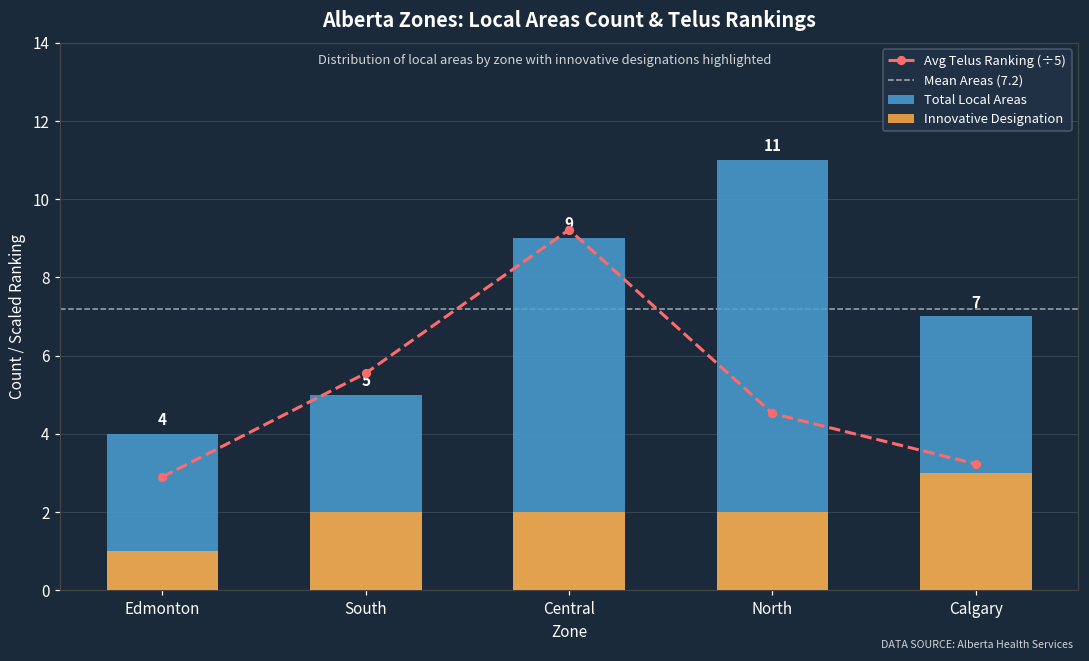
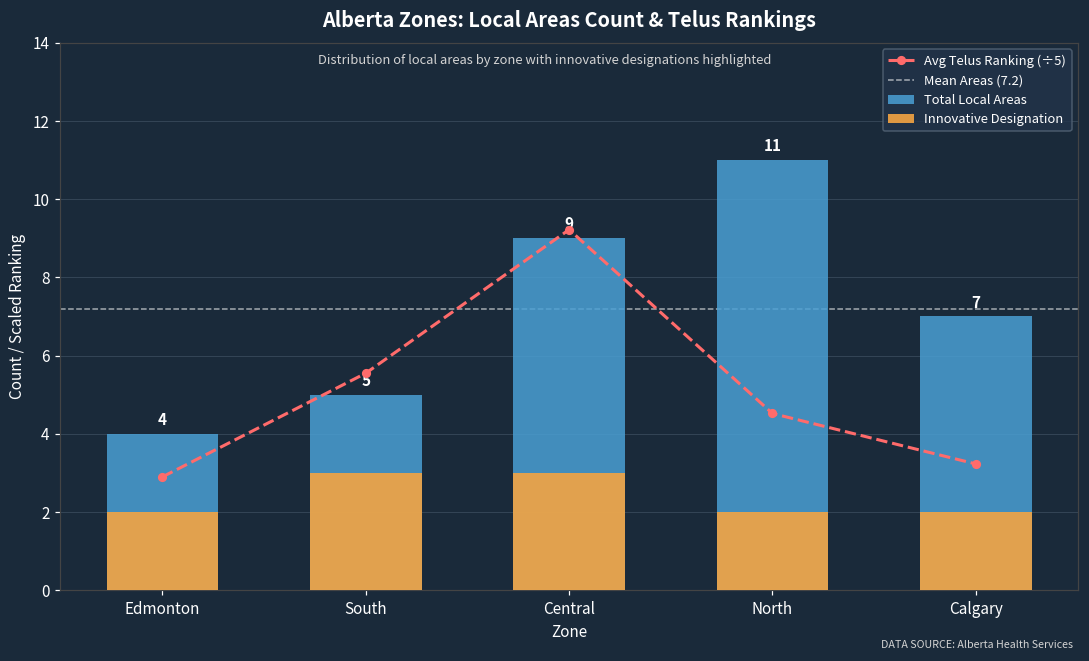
Innovative Designation, Edmonton: 1 -> 2
Innovative Designation, South: 2 -> 3
Innovative Designation, Central: 2 -> 3
Innovative Designation, Calgary: 3 -> 2
